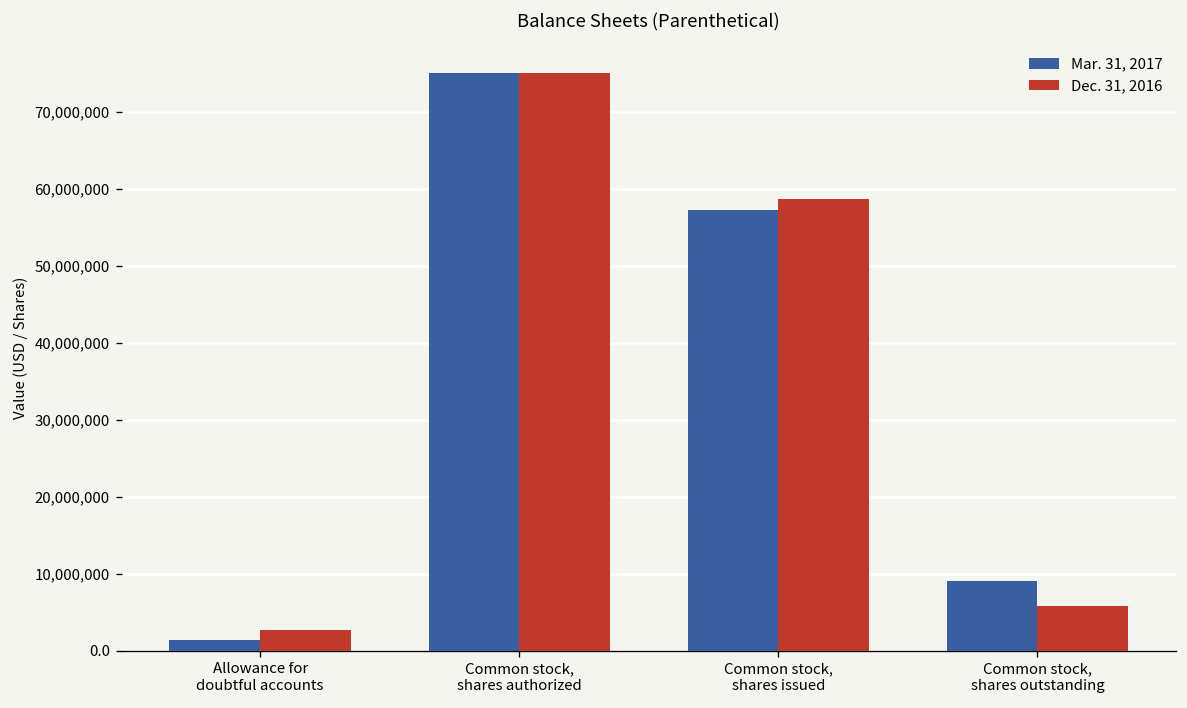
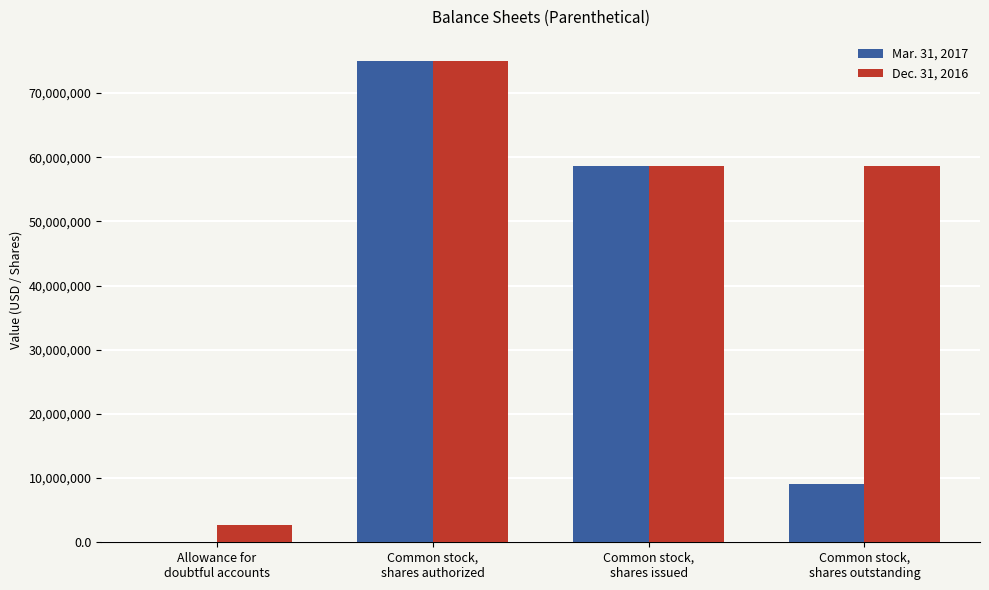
Mar. 31, 2017, Allowance for doubtful accounts: 1,000,000 -> 0
Mar. 31, 2017, Common stock, shares issued: 57,000,000 -> 59,000,000
Dec. 31, 2016, Common stock, shares outstanding: 6,000,000 -> 59,000,000
